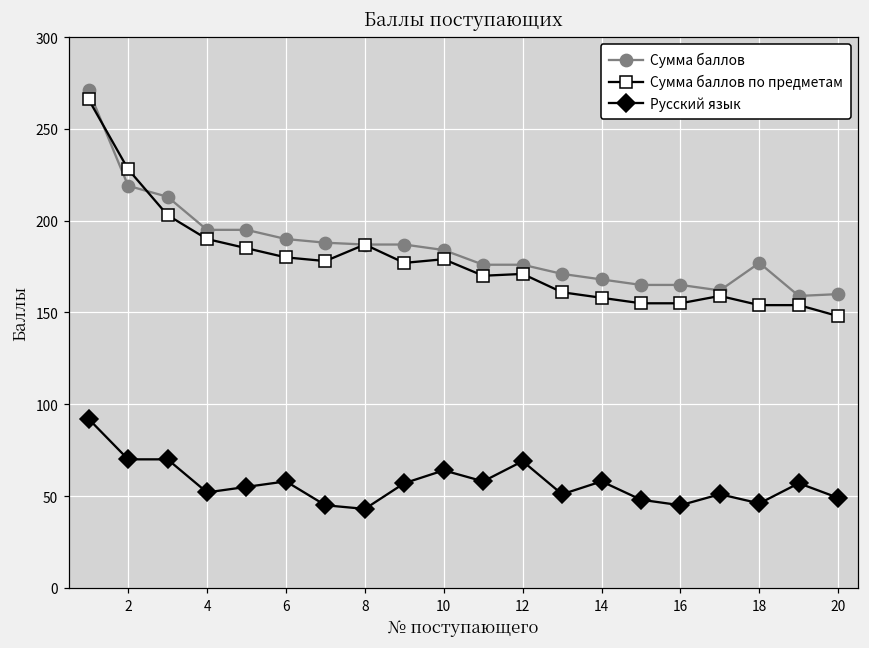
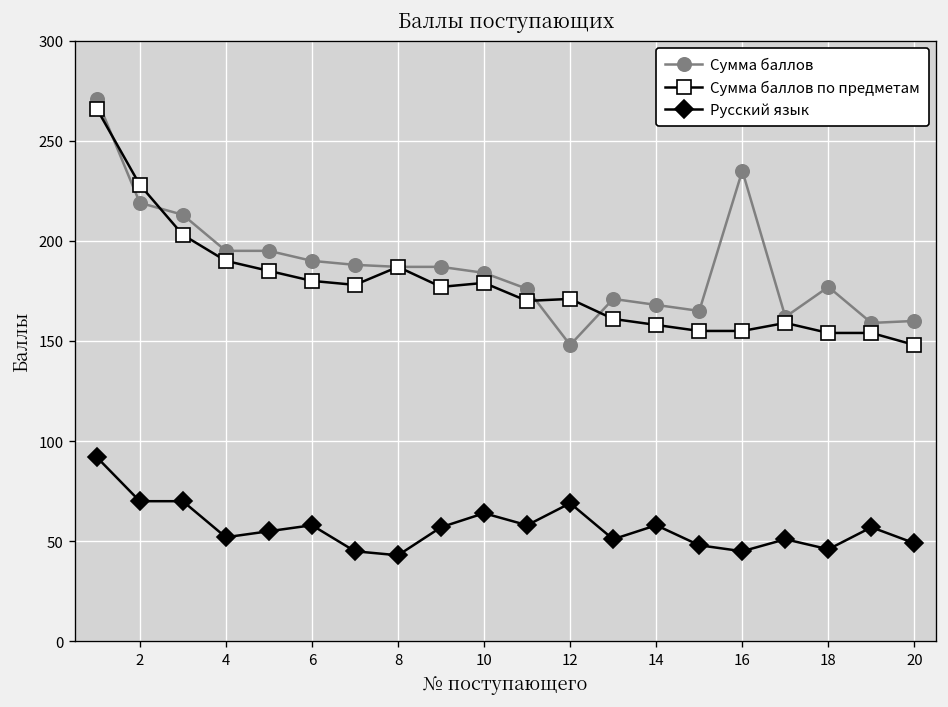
Сумма баллов, 12: 176 -> 148
Сумма баллов, 16: 165 -> 235
